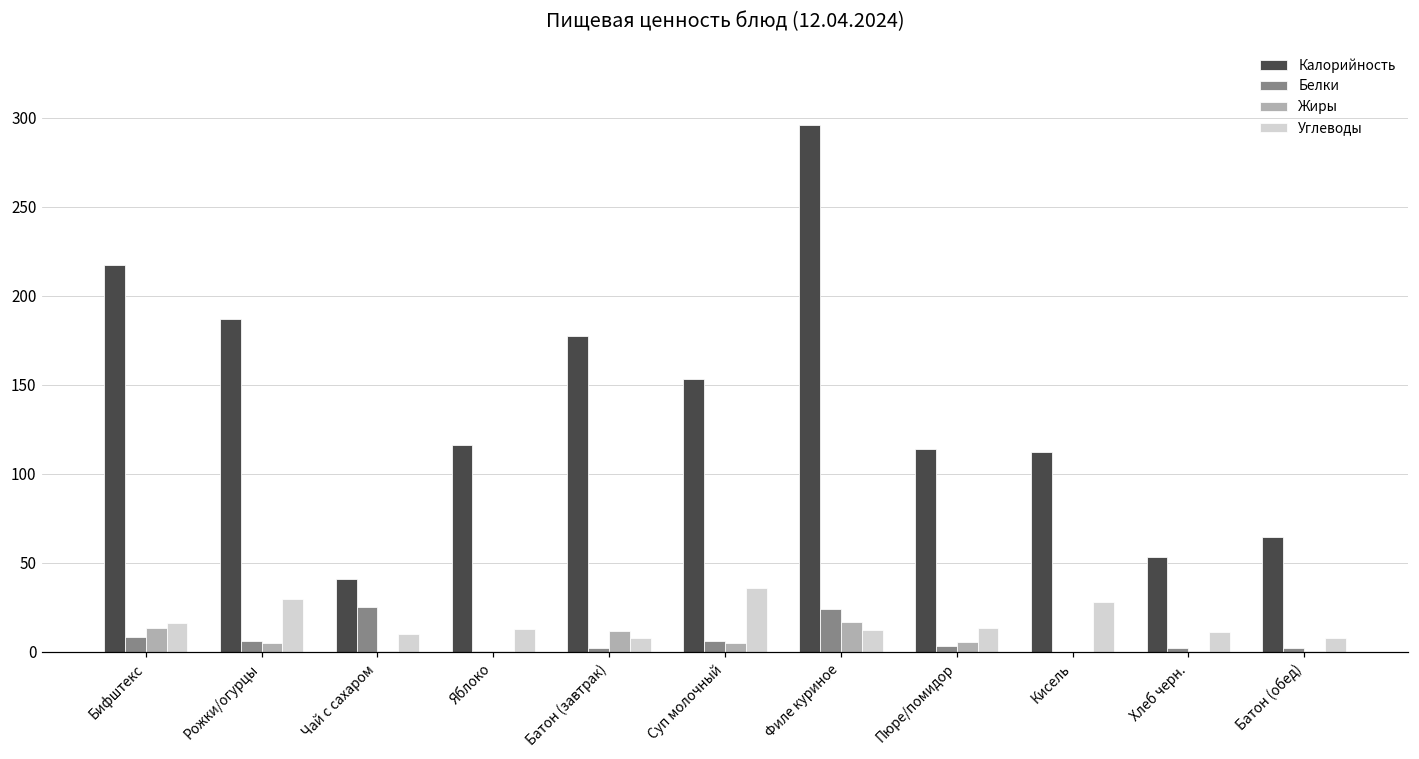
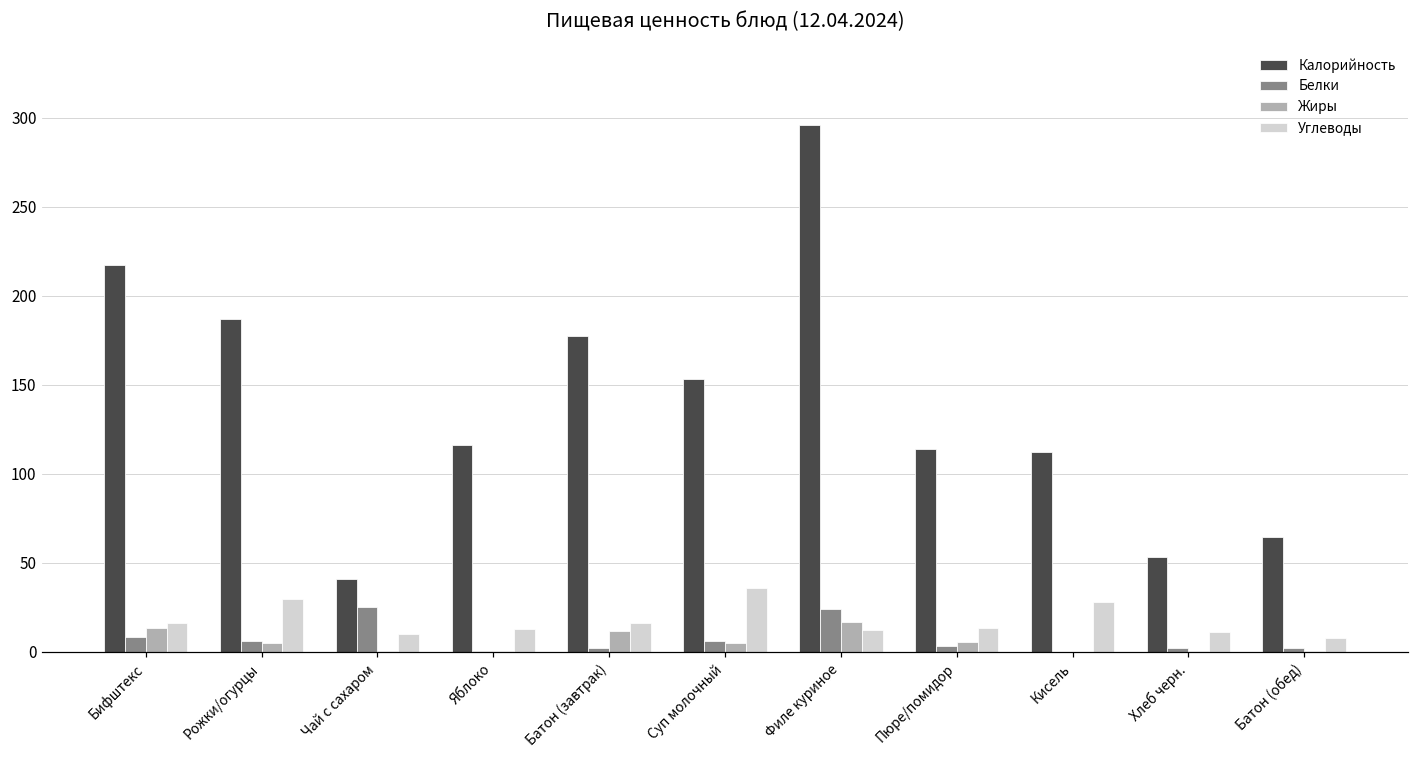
Углеводы, Батон (завтрак): 8 -> 16
